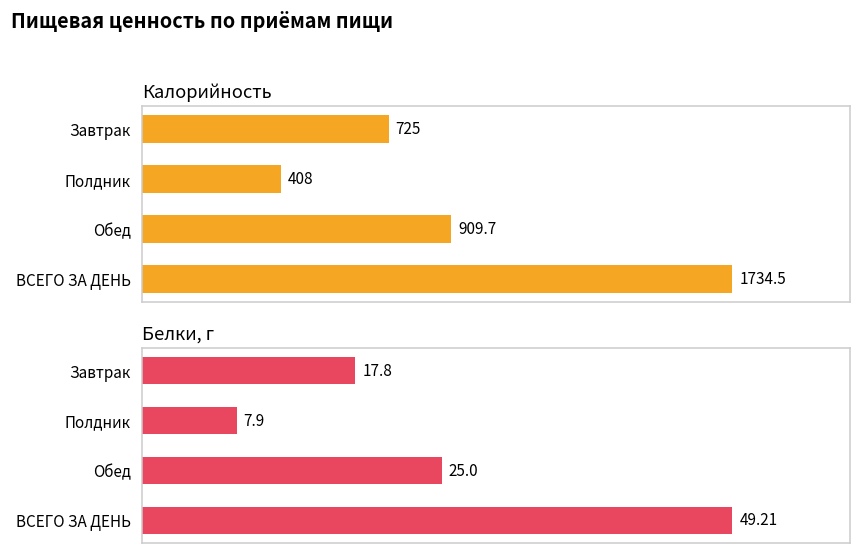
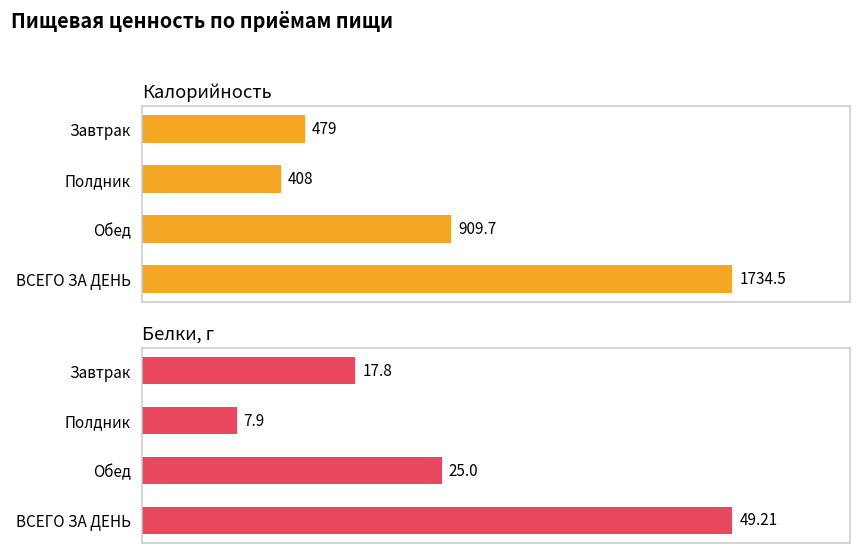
Калорийность, Завтрак: 725 -> 479
